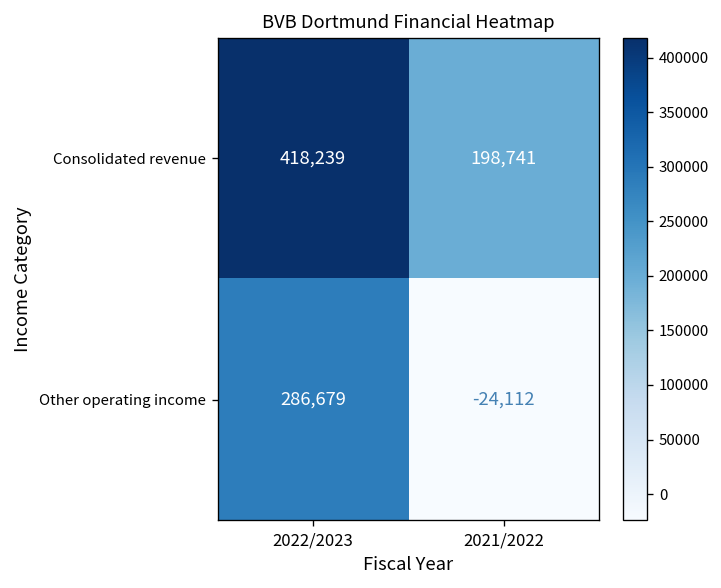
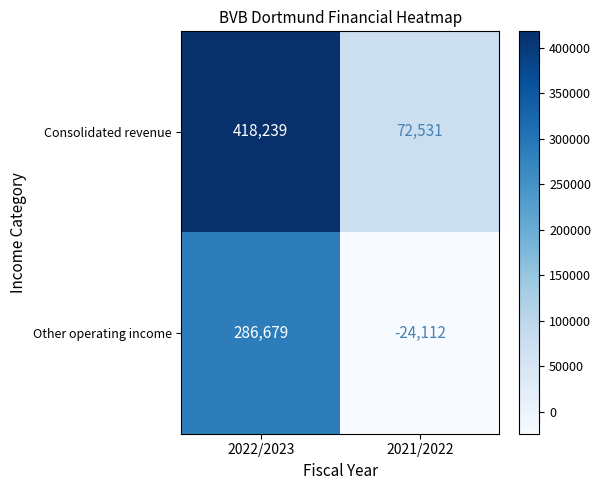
Consolidated revenue, 2021/2022: 198,741 -> 72,531
